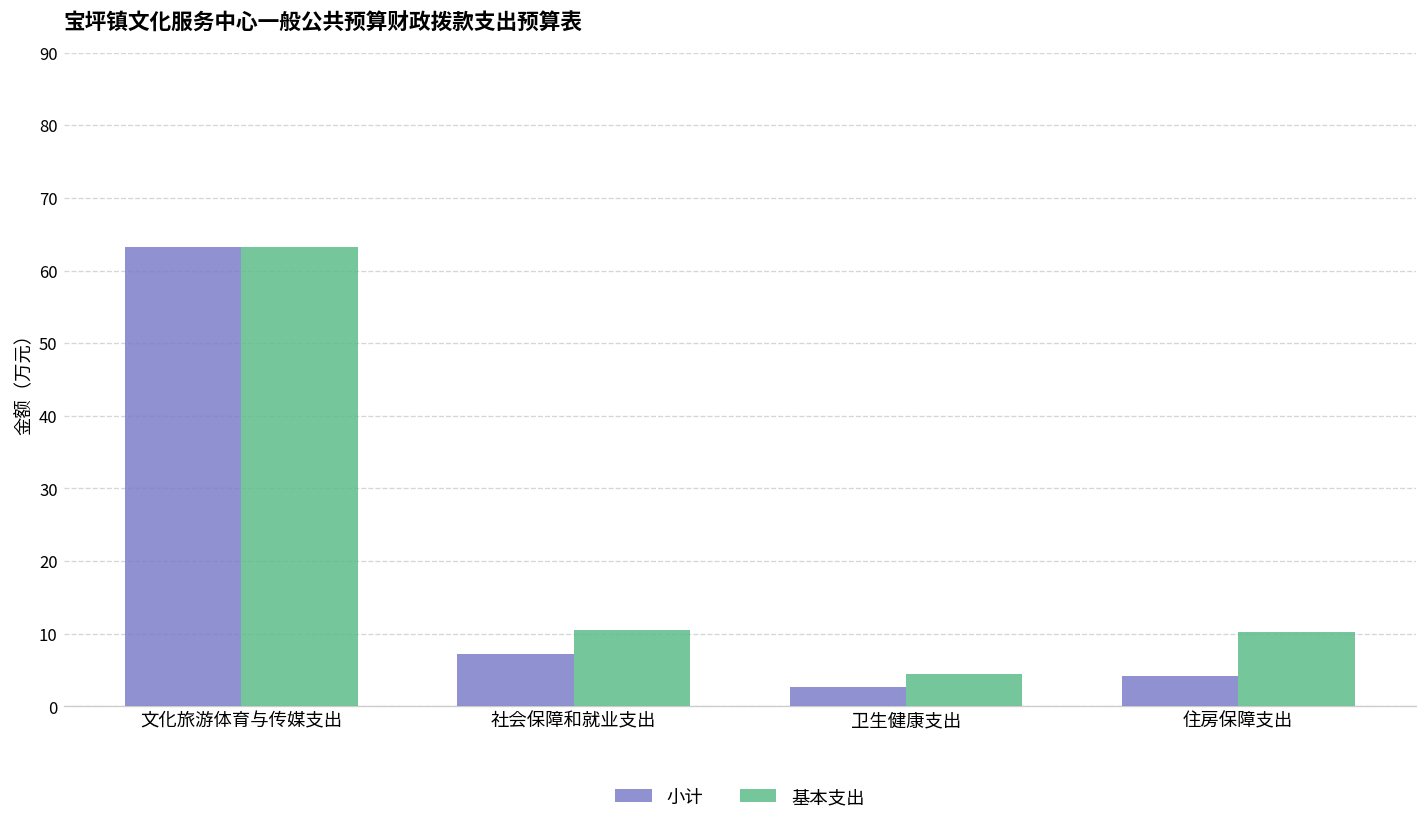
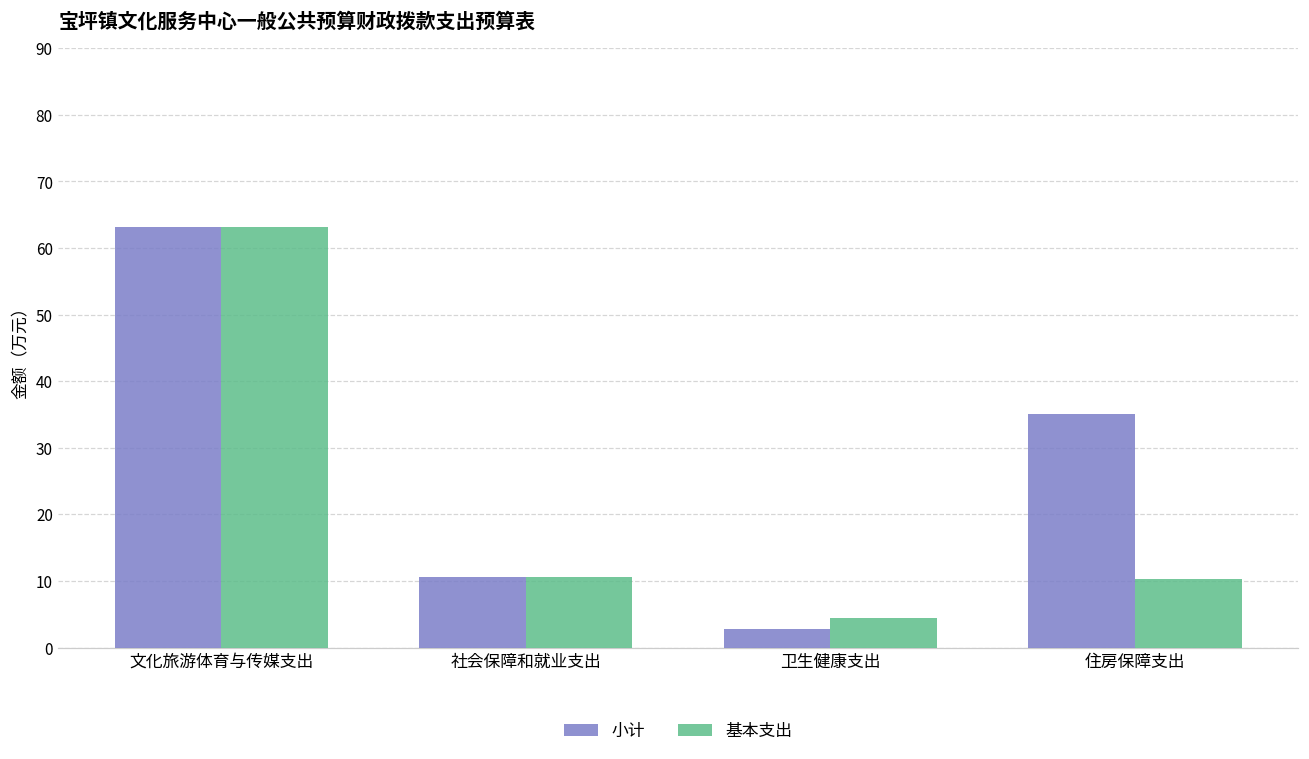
小计, 社会保障和就业支出: 7 -> 11
小计, 住房保障支出: 4 -> 35
